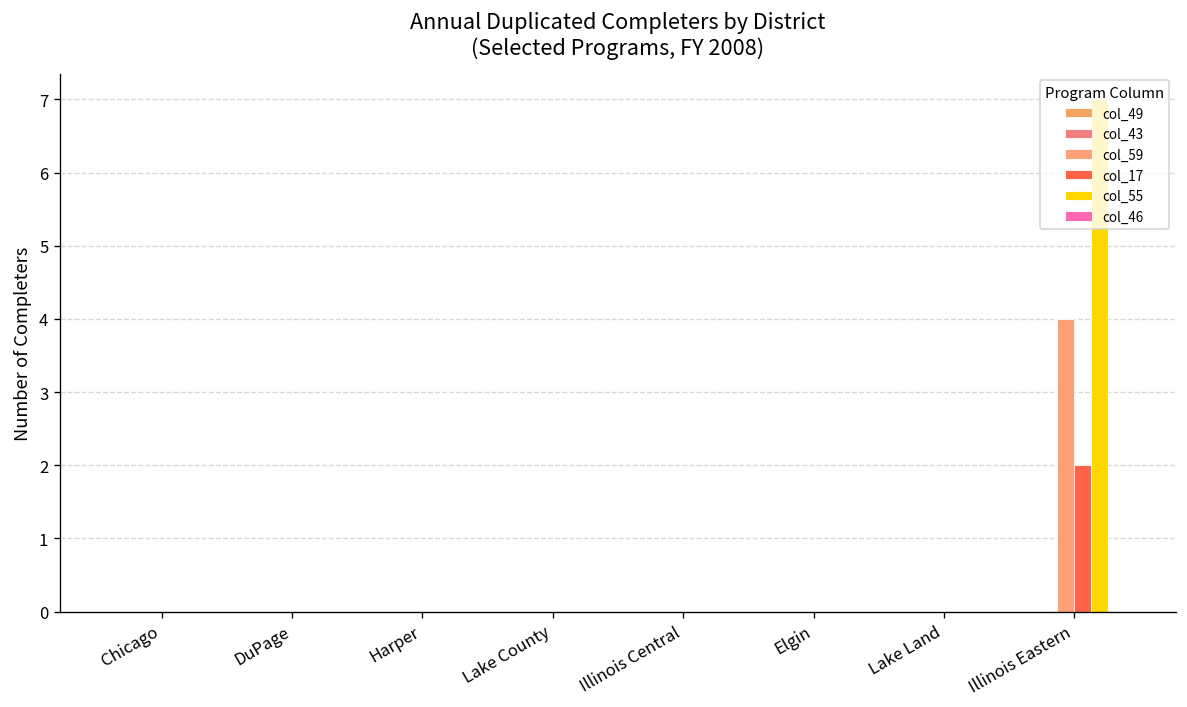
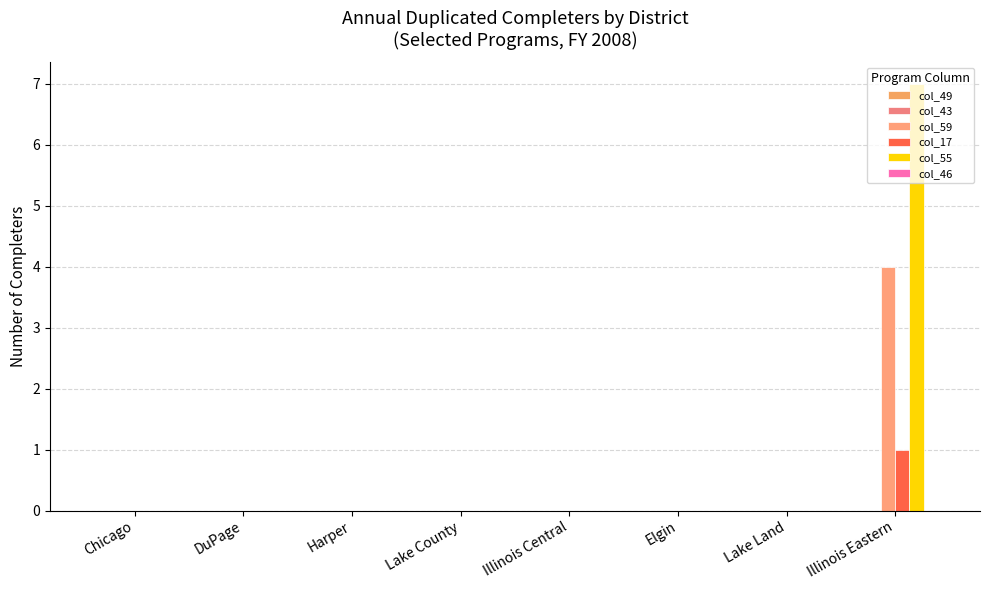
col_17, Illinois Eastern: 2 -> 1
